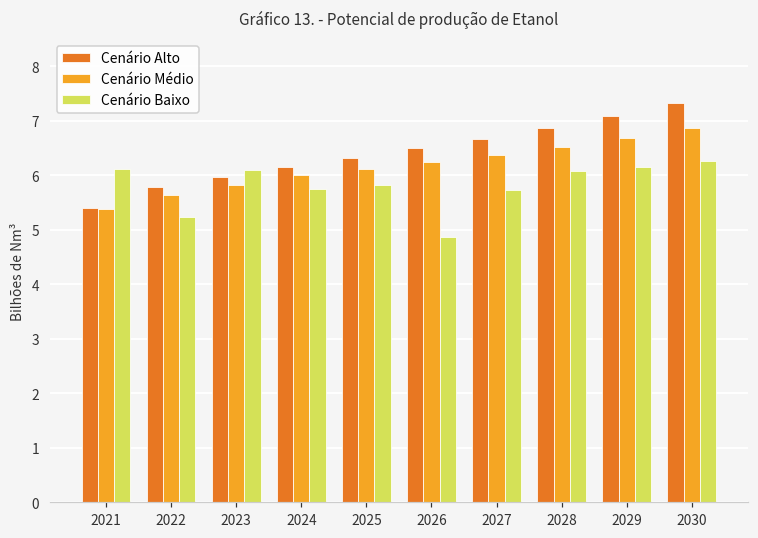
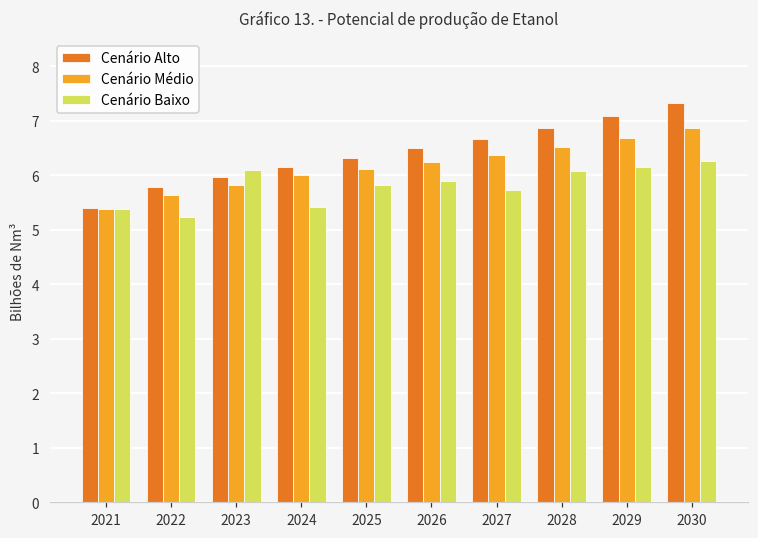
Cenário Baixo, 2021: 6.1 -> 5.4
Cenário Baixo, 2024: 5.7 -> 5.4
Cenário Baixo, 2026: 4.9 -> 5.9
